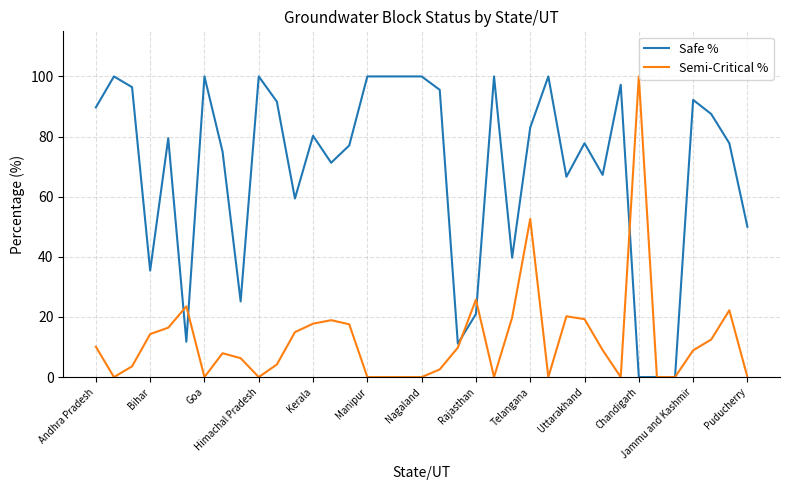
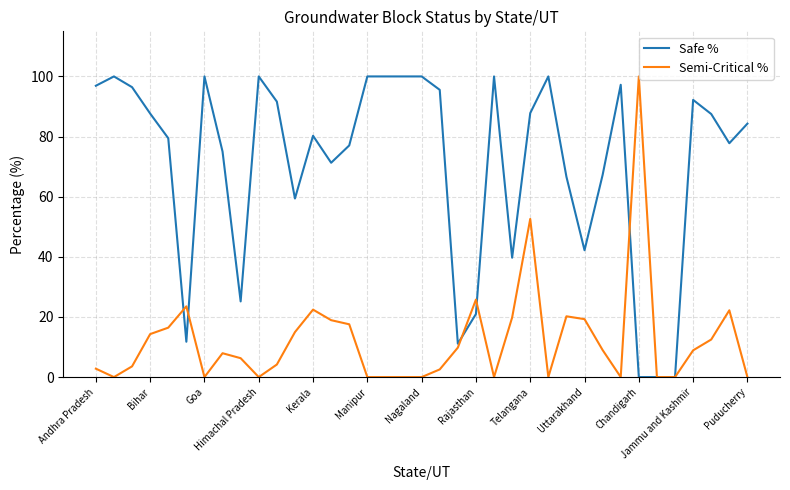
Safe %, Andhra Pradesh: 90 -> 97
Semi-Critical %, Andhra Pradesh: 10 -> 3
Safe %, Bihar: 35 -> 88
Semi-Critical %, Kerala: 18 -> 22
Safe %, Telangana: 83 -> 88
Safe %, Uttarakhand: 78 -> 42
Safe %, Puducherry: 50 -> 84
